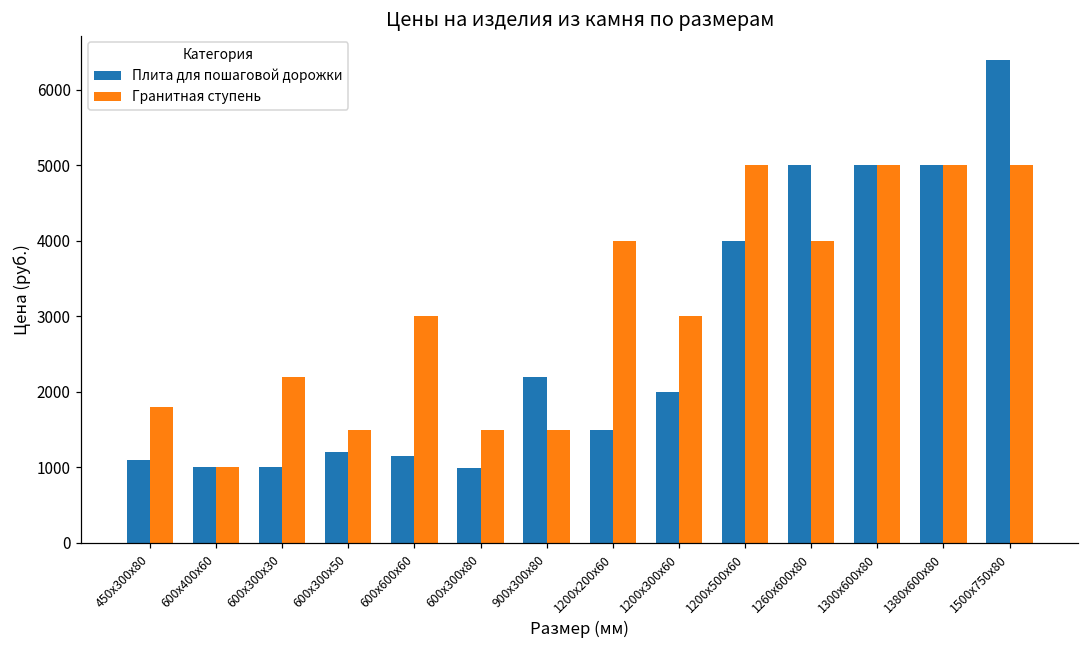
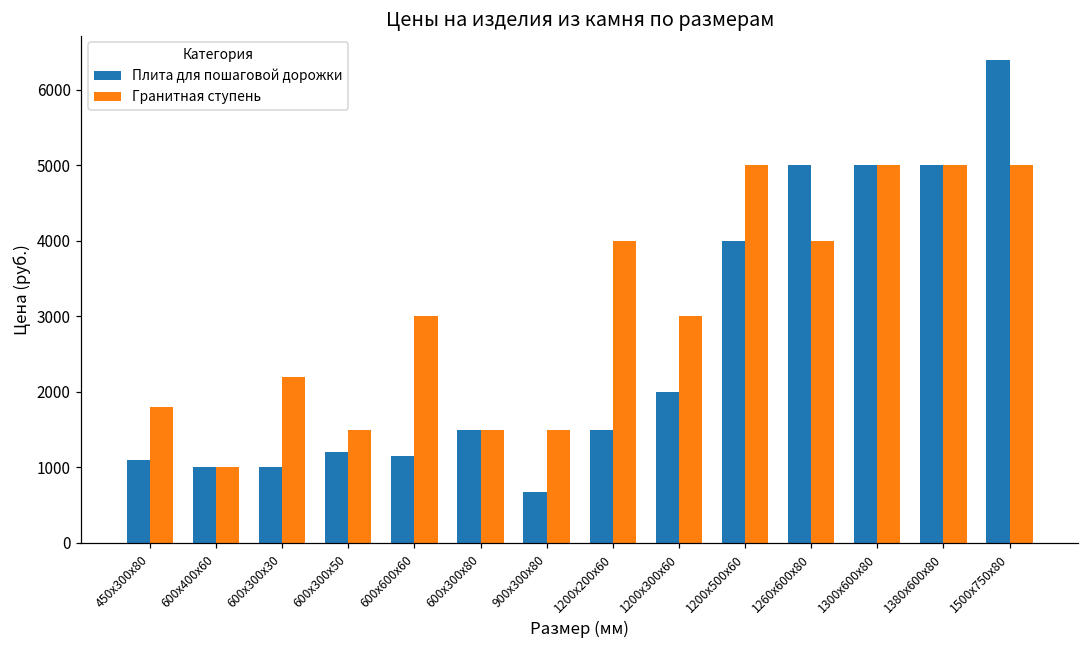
Плита для пошаговой дорожки, 600х300х80: 1000 -> 1500
Плита для пошаговой дорожки, 900х300х80: 2200 -> 700
